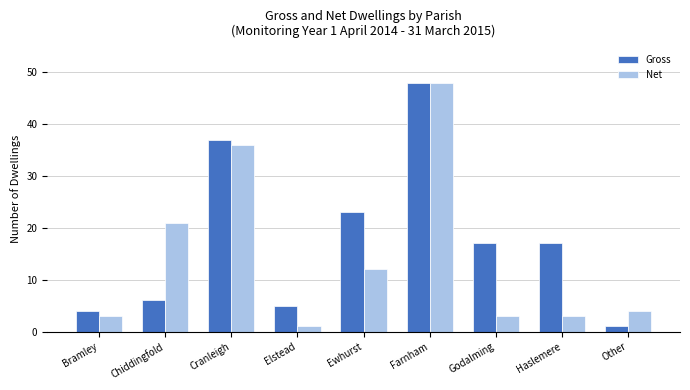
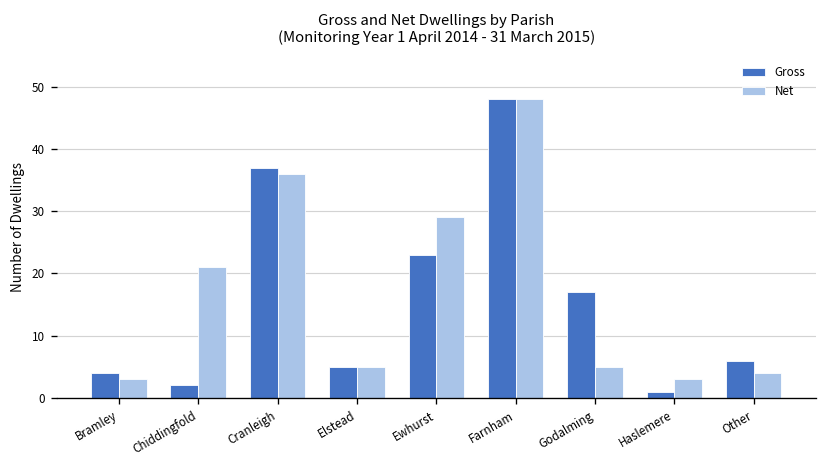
Gross, Chiddingfold: 6 -> 2
Net, Elstead: 1 -> 5
Net, Ewhurst: 12 -> 29
Net, Godalming: 3 -> 5
Gross, Haslemere: 17 -> 1
Gross, Other: 1 -> 6
